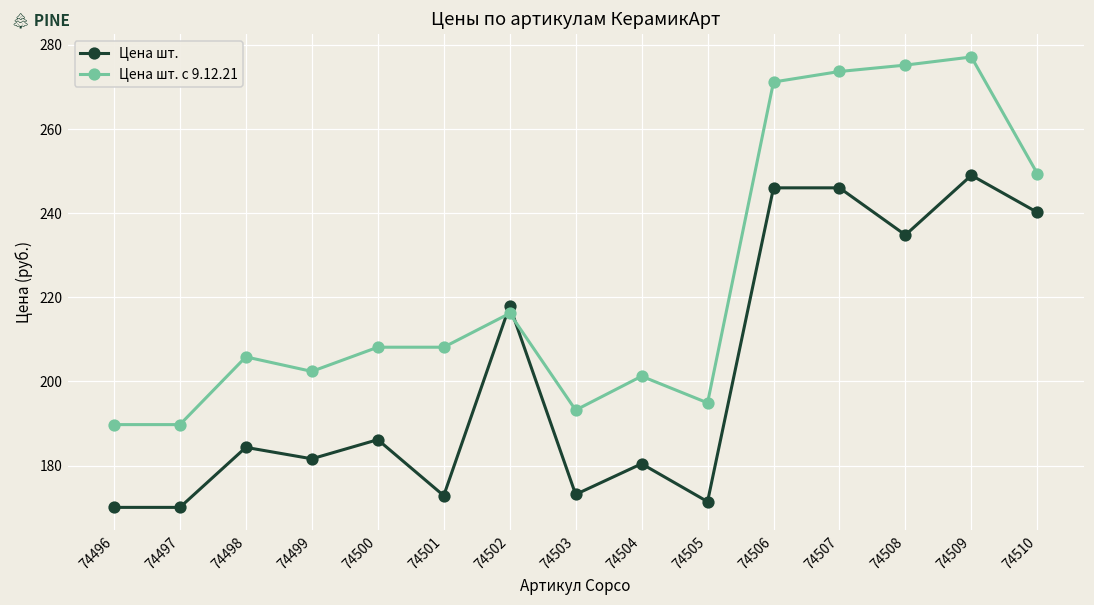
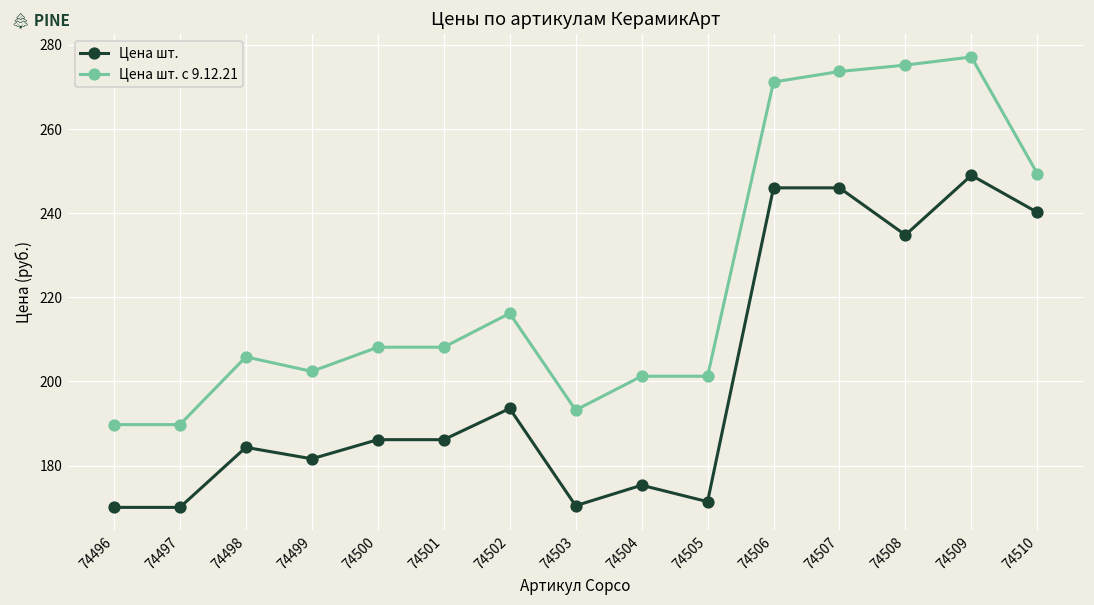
Цена шт., 74501: 173 -> 186
Цена шт., 74502: 218 -> 194
Цена шт., 74503: 173 -> 170
Цена шт., 74504: 180 -> 175
Цена шт. с 9.12.21, 74505: 195 -> 201
